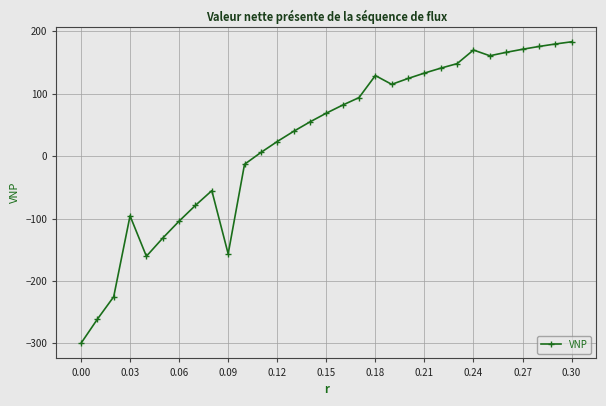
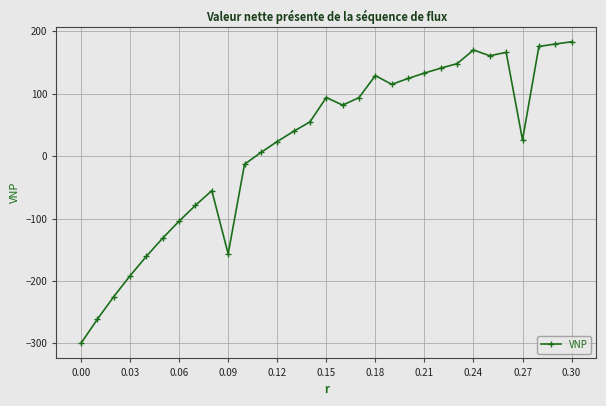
0.03: -100 -> -190
0.15: 70 -> 90
0.27: 170 -> 30
